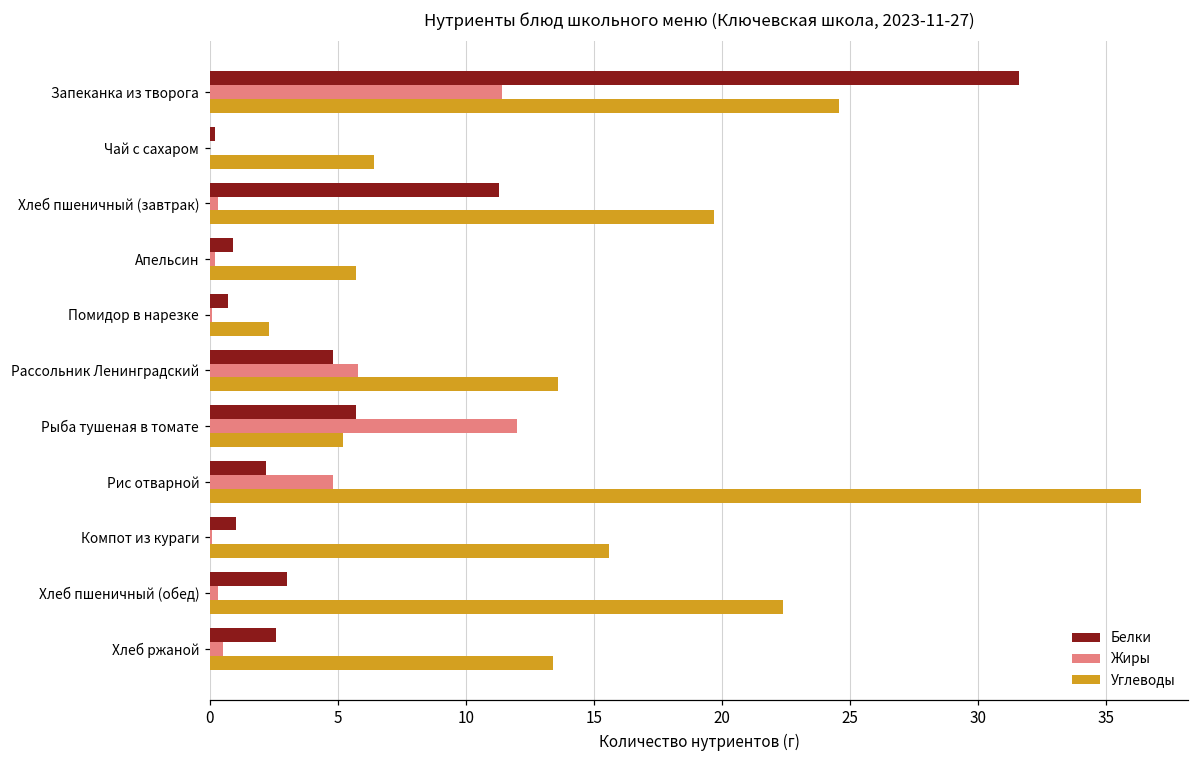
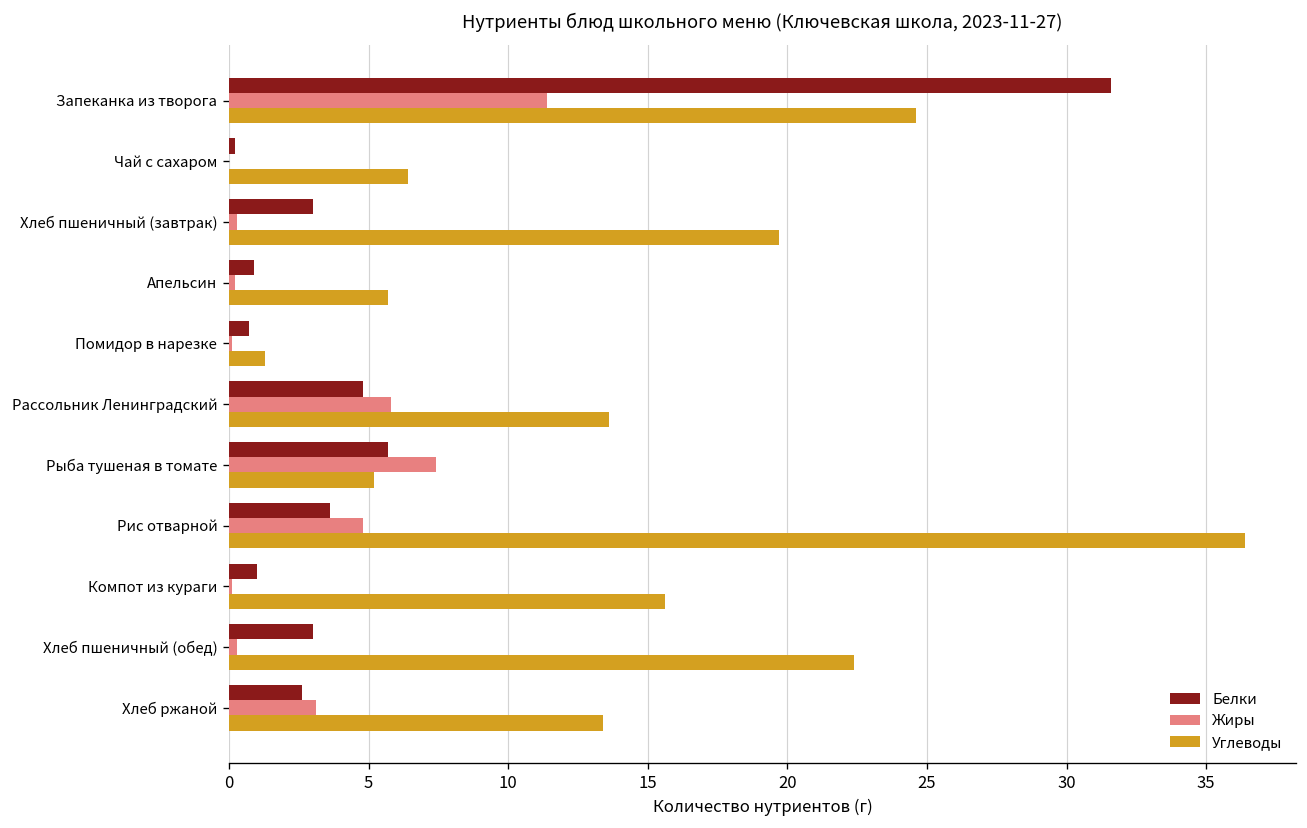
Белки, Хлеб пшеничный (завтрак): 11.3 -> 3.0
Углеводы, Помидор в нарезке: 2.3 -> 1.3
Жиры, Рыба тушеная в томате: 12.0 -> 7.4
Белки, Рис отварной: 2.2 -> 3.6
Жиры, Хлеб ржаной: 0.5 -> 3.1
